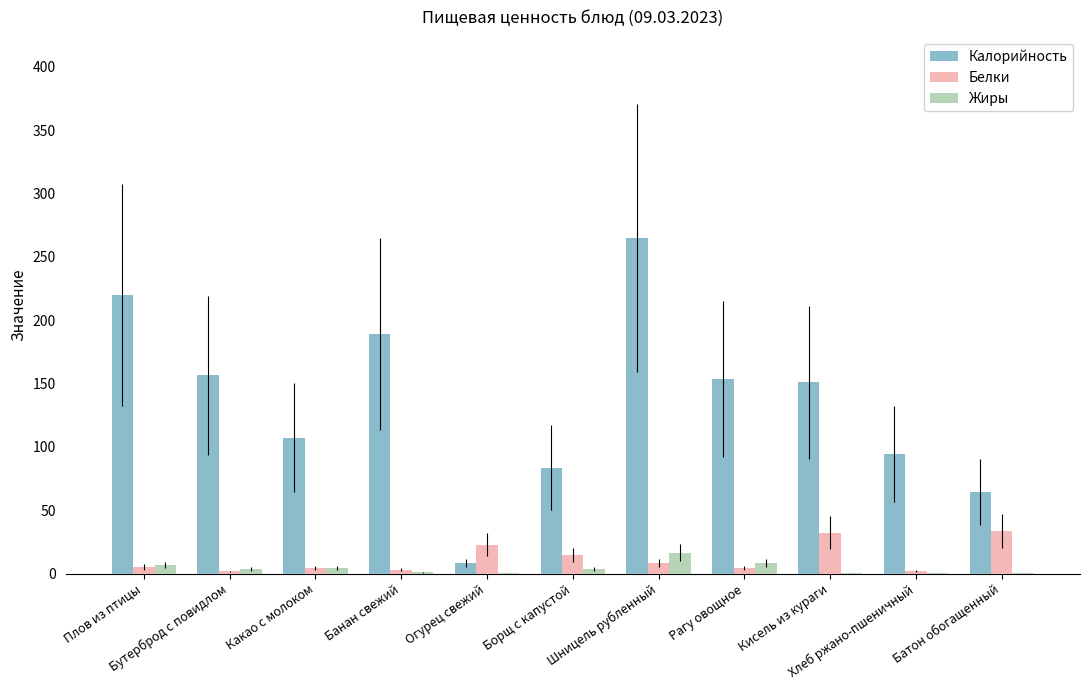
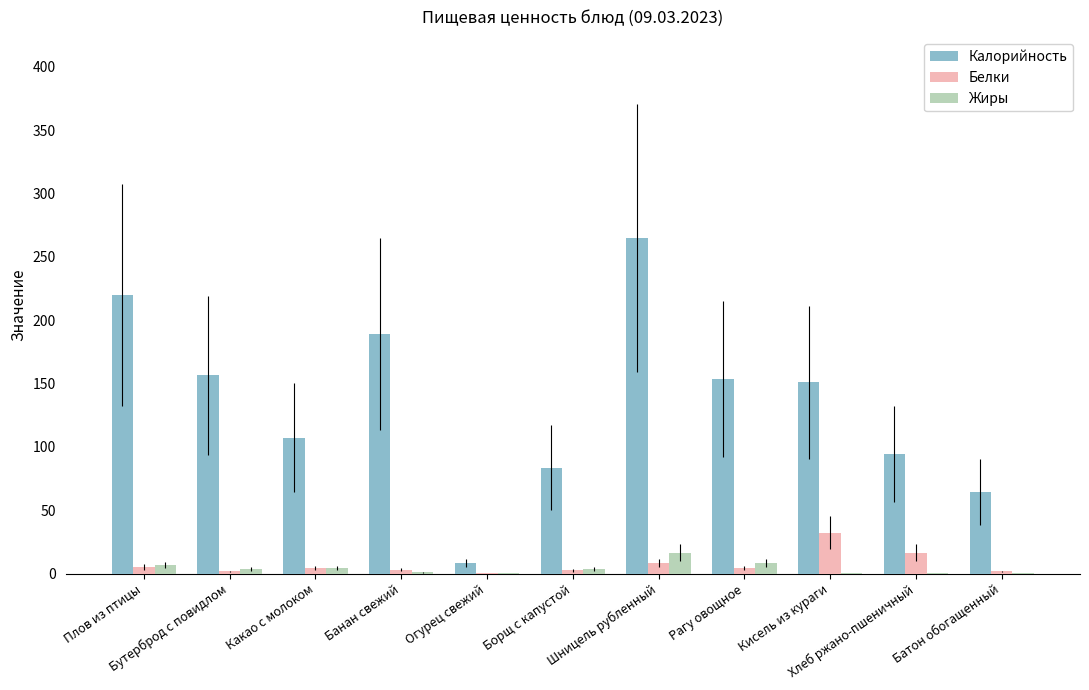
Белки, Огурец свежий: 23 -> 0
Белки, Борщ с капустой: 15 -> 2
Белки, Хлеб ржано-пшеничный: 2 -> 16
Белки, Батон обогащенный: 34 -> 2
